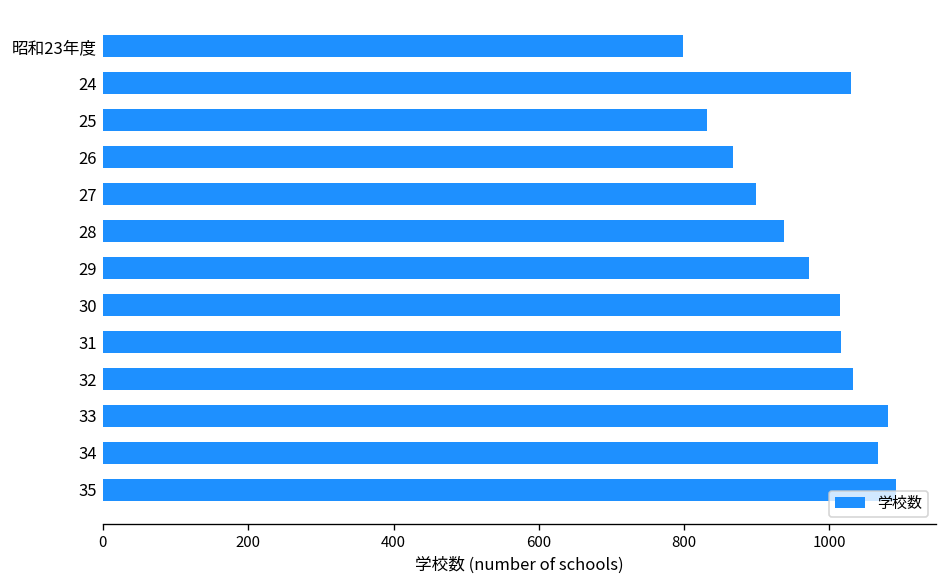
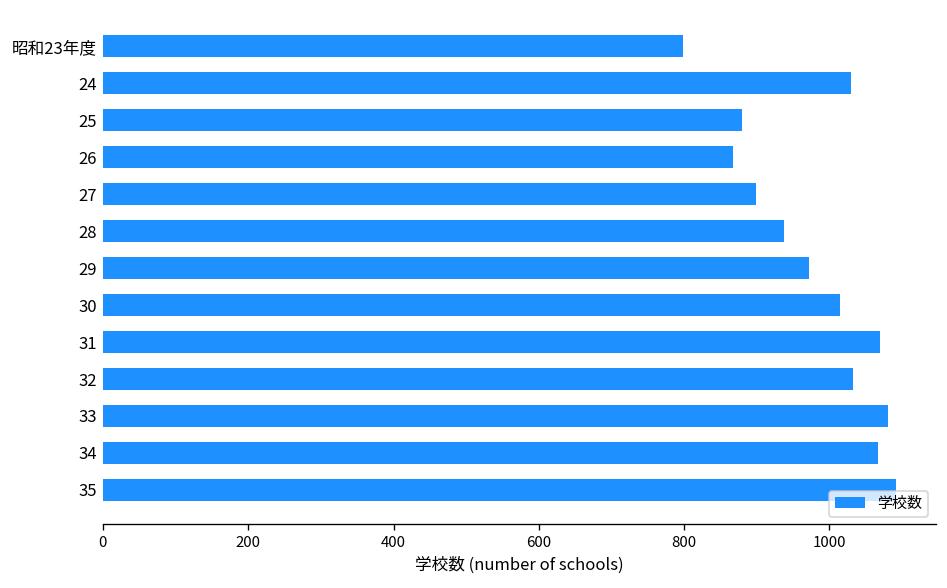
25: 830 -> 880
31: 1020 -> 1070
